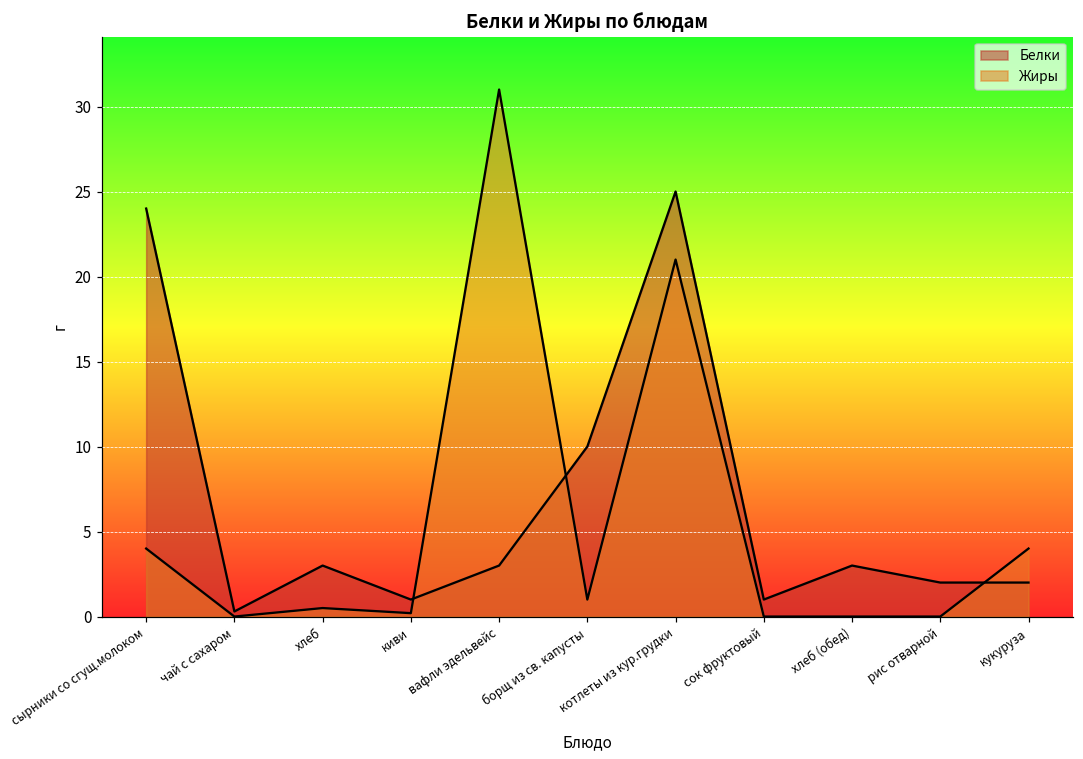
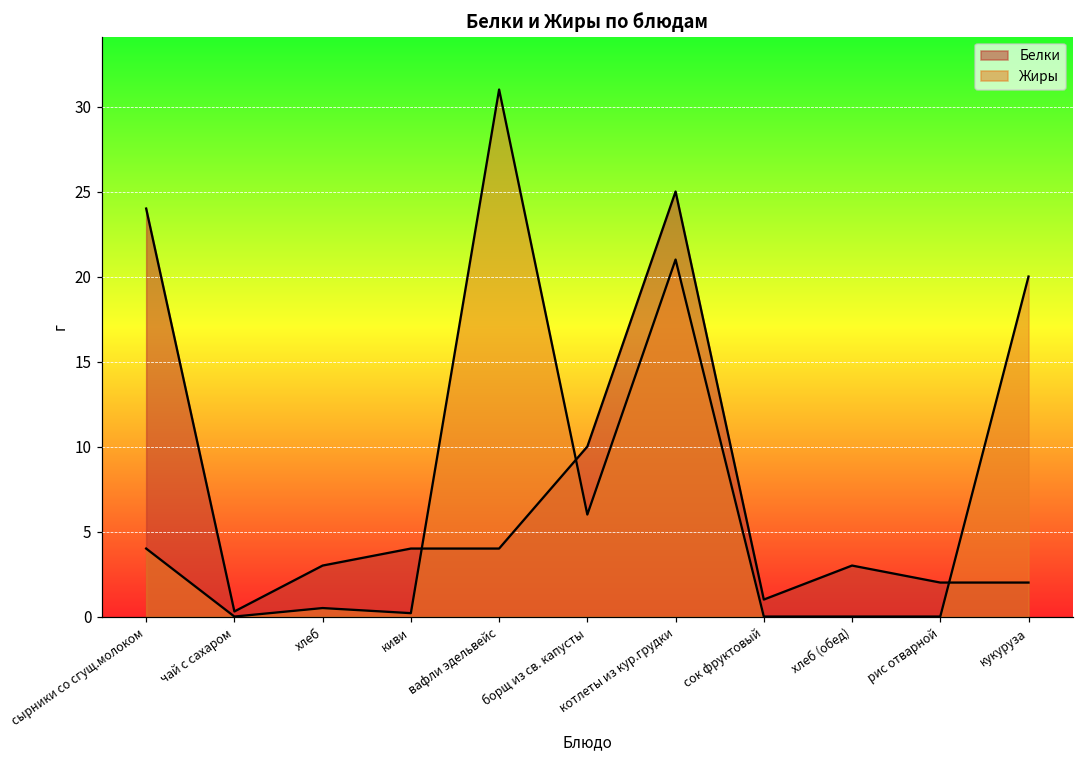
Белки, киви: 1 -> 4
Белки, вафли эдельвейс: 3 -> 4
Жиры, борщ из св. капусты: 1 -> 6
Жиры, кукуруза: 4 -> 20
